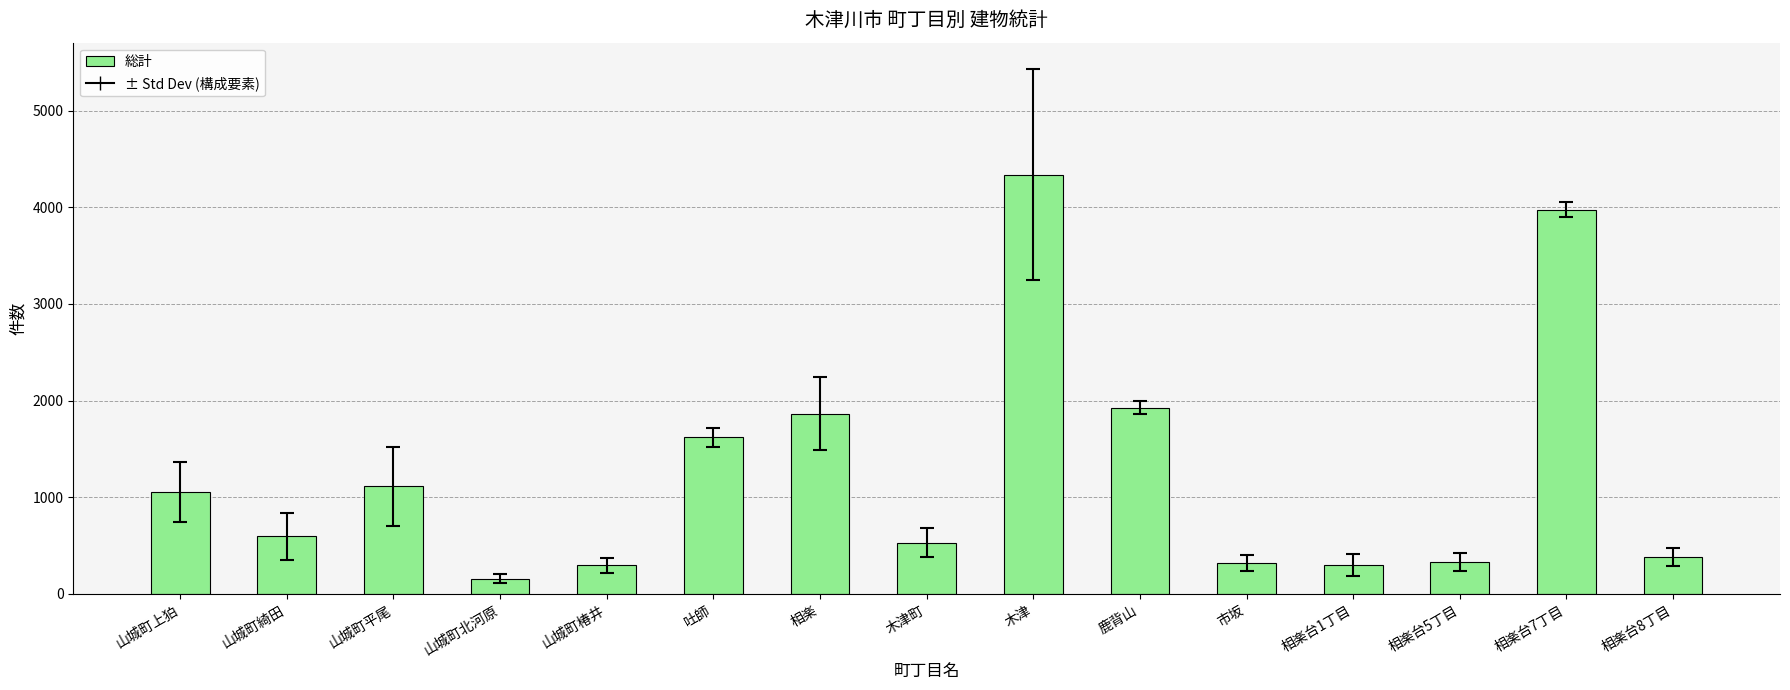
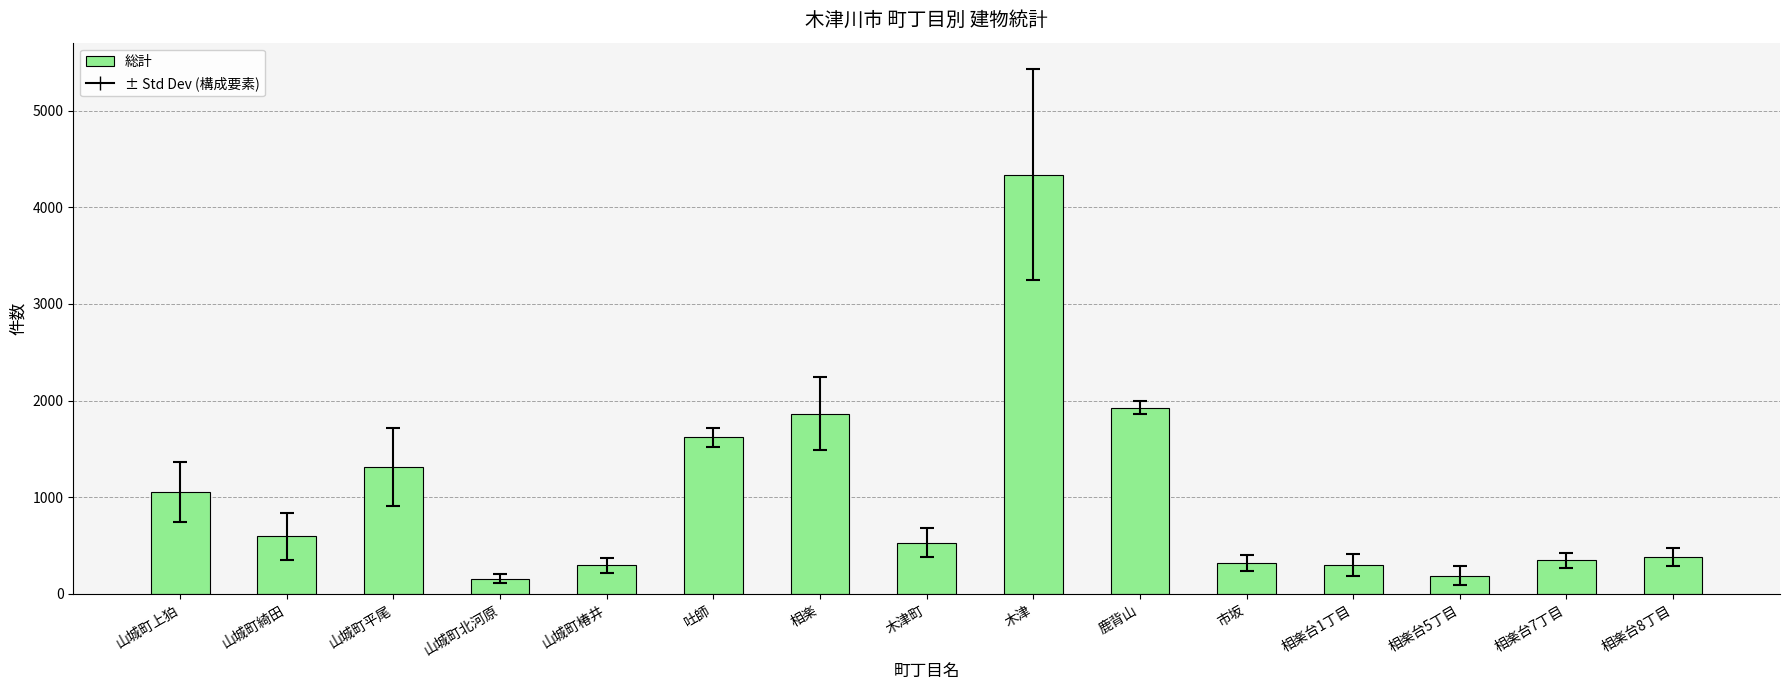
総計, 山城町平尾: 1100 -> 1300
総計, 相楽台5丁目: 300 -> 200
総計, 相楽台7丁目: 4000 -> 300
